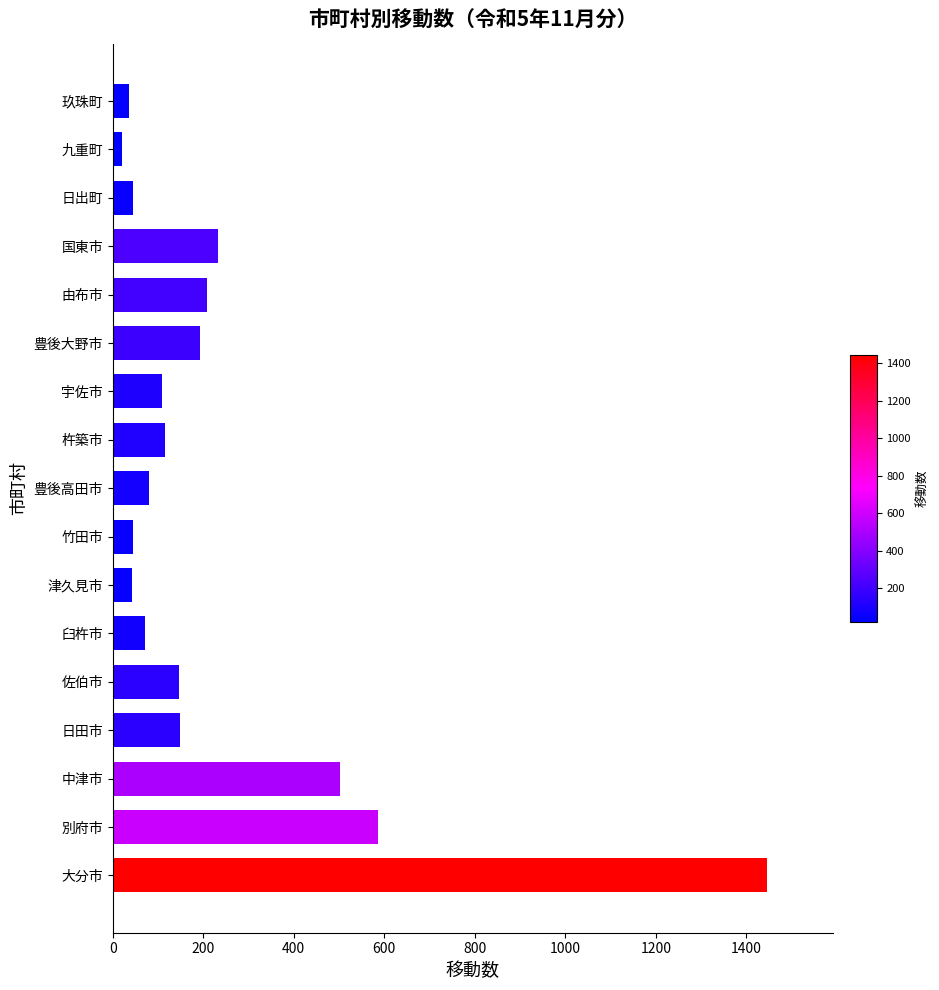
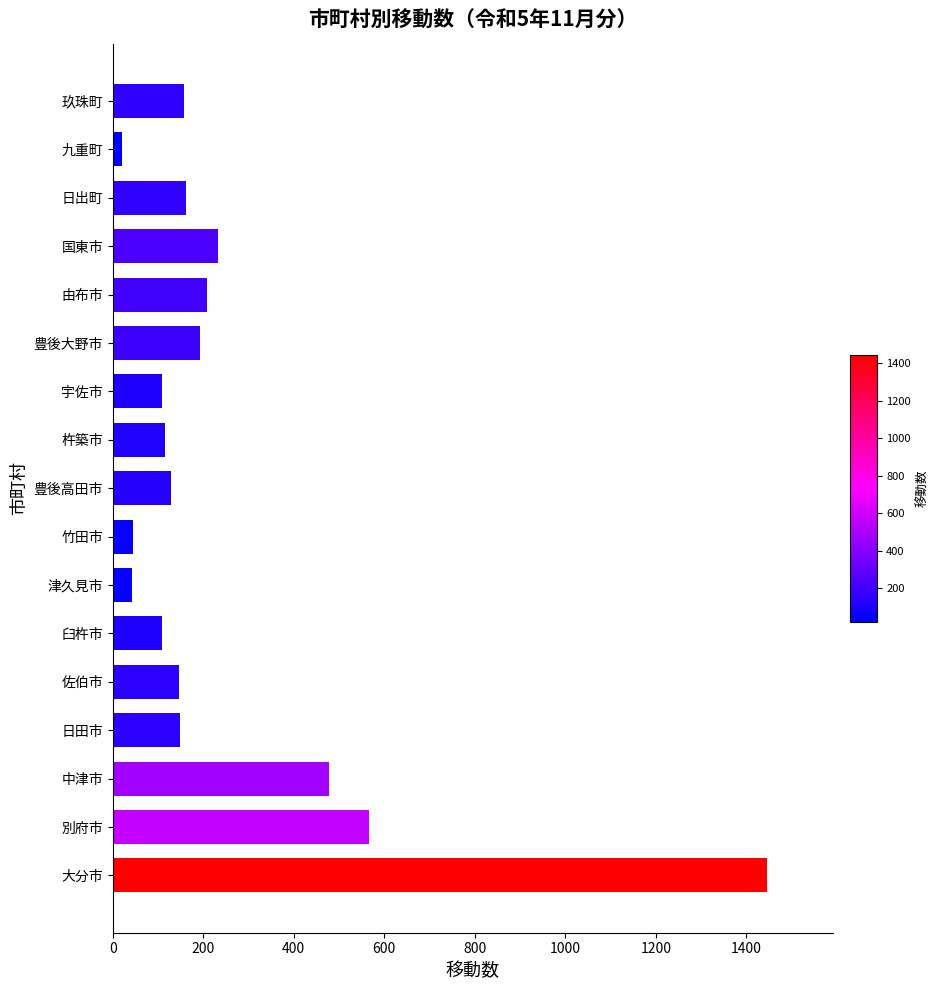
玖珠町: 40 -> 160
日出町: 50 -> 160
豊後高田市: 80 -> 130
臼杵市: 70 -> 110
中津市: 500 -> 480
別府市: 590 -> 570
